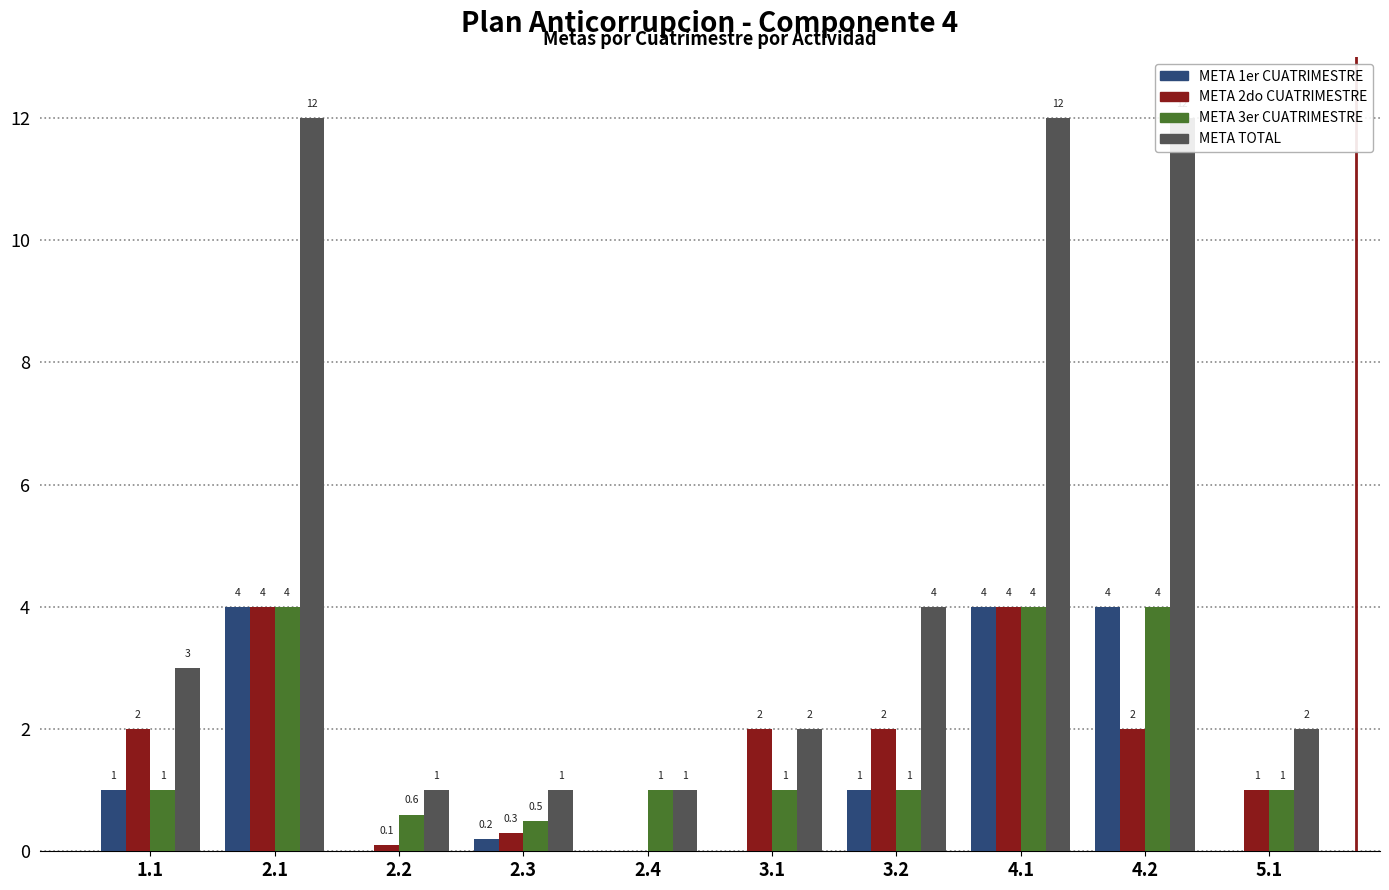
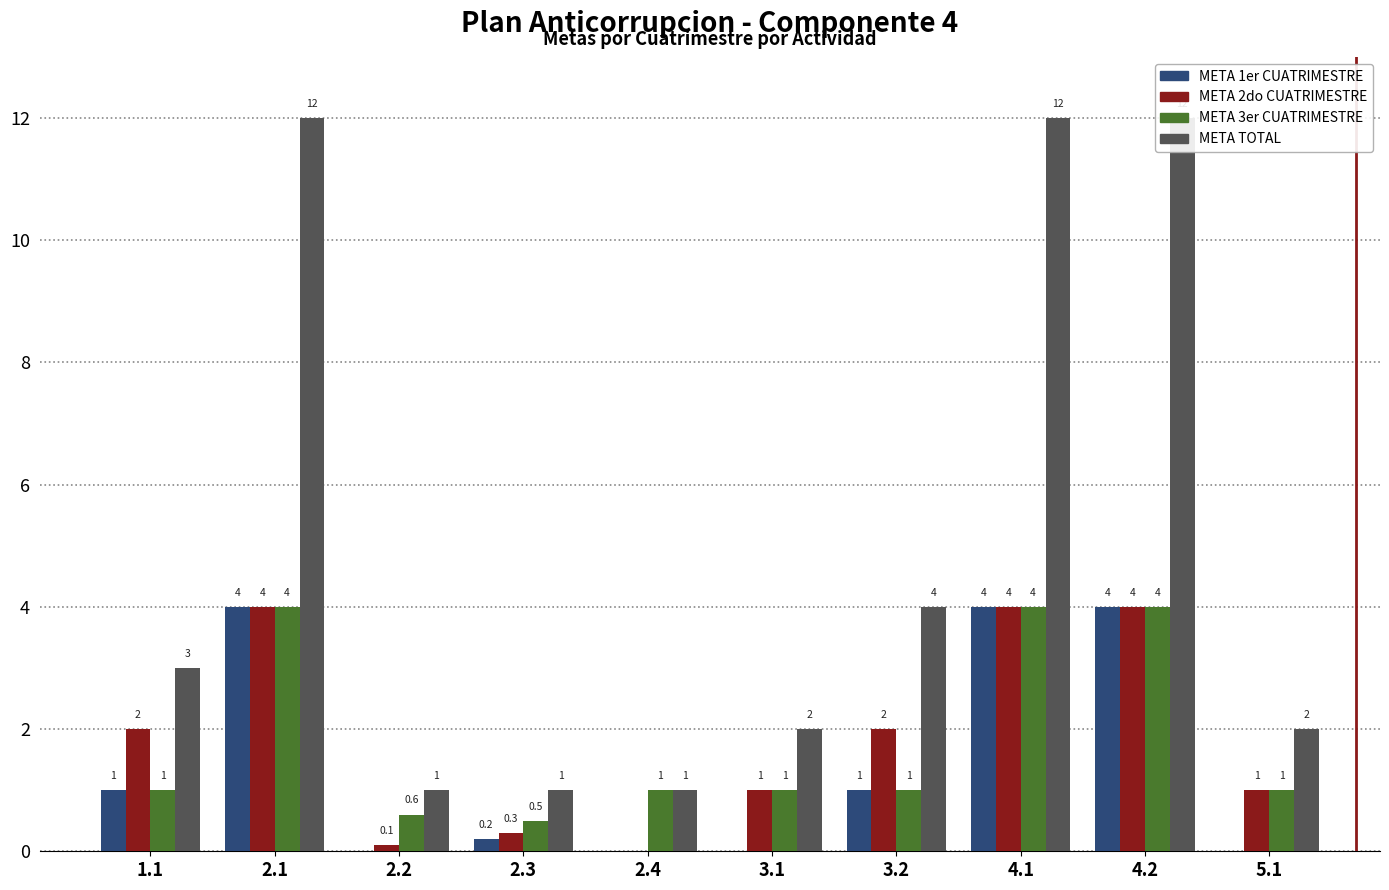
META 2do CUATRIMESTRE, 3.1: 2 -> 1
META 2do CUATRIMESTRE, 4.2: 2 -> 4
